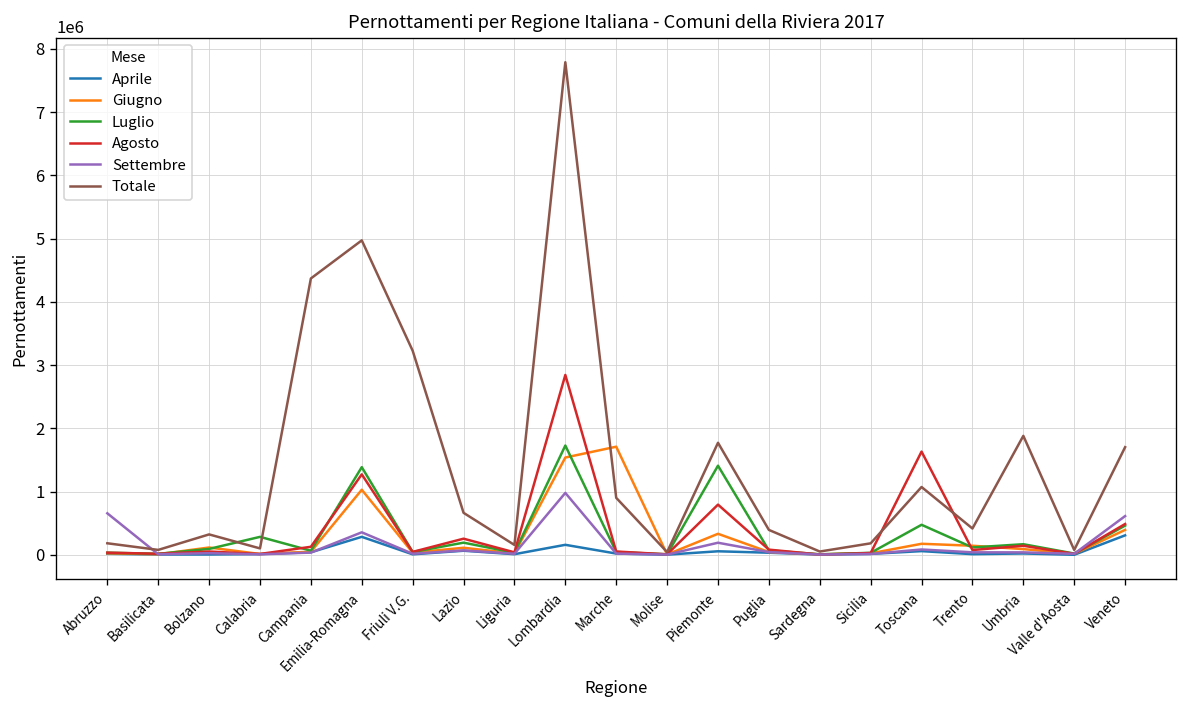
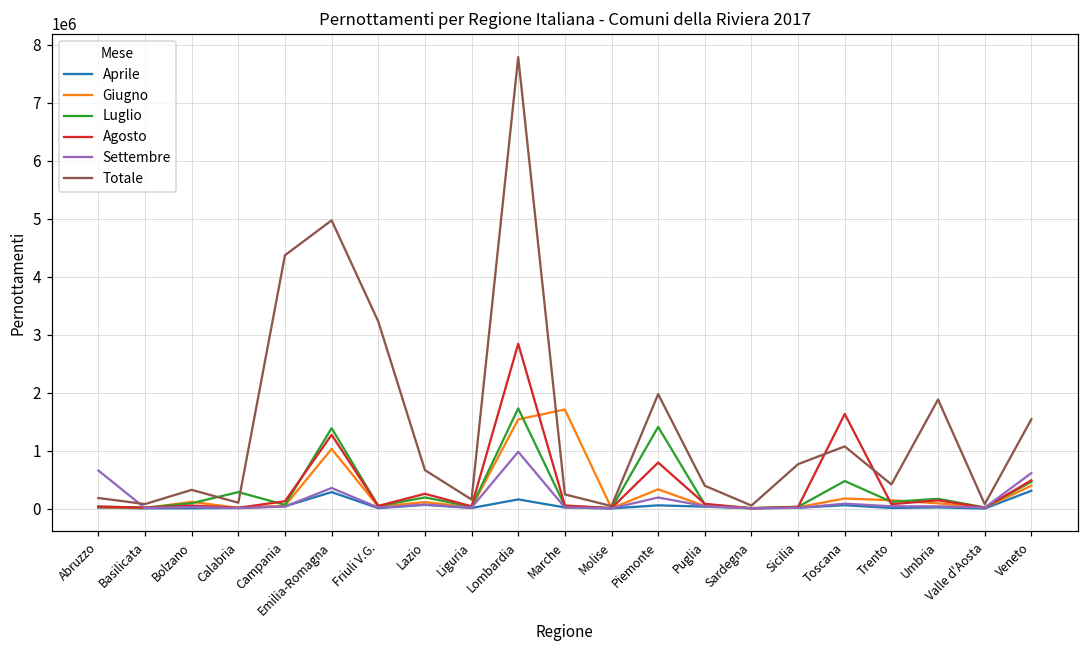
Totale, Marche: 900000 -> 200000
Totale, Piemonte: 1800000 -> 2000000
Totale, Sicilia: 200000 -> 800000
Totale, Veneto: 1700000 -> 1500000
